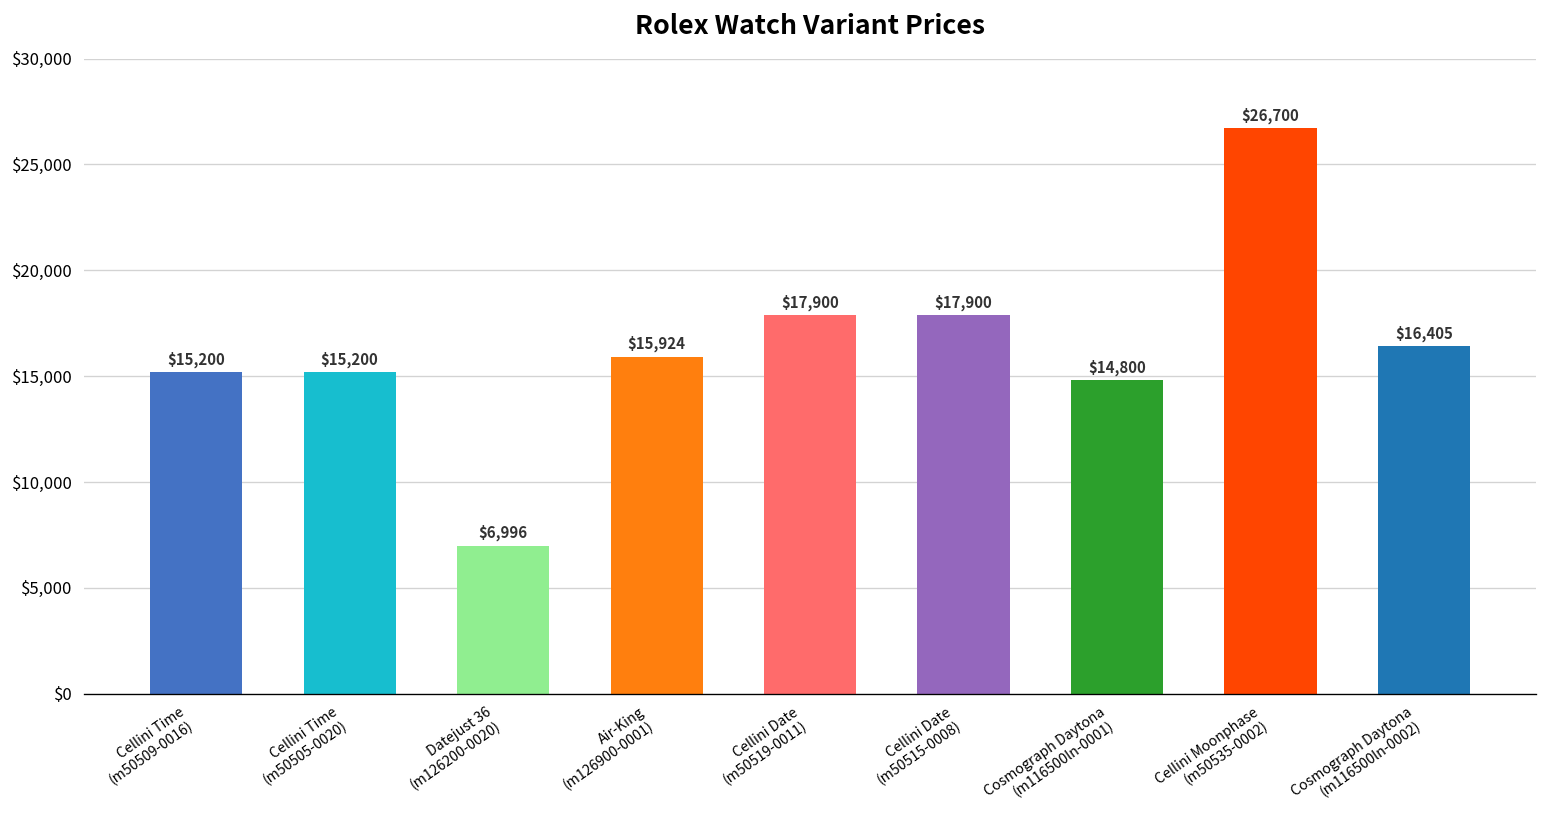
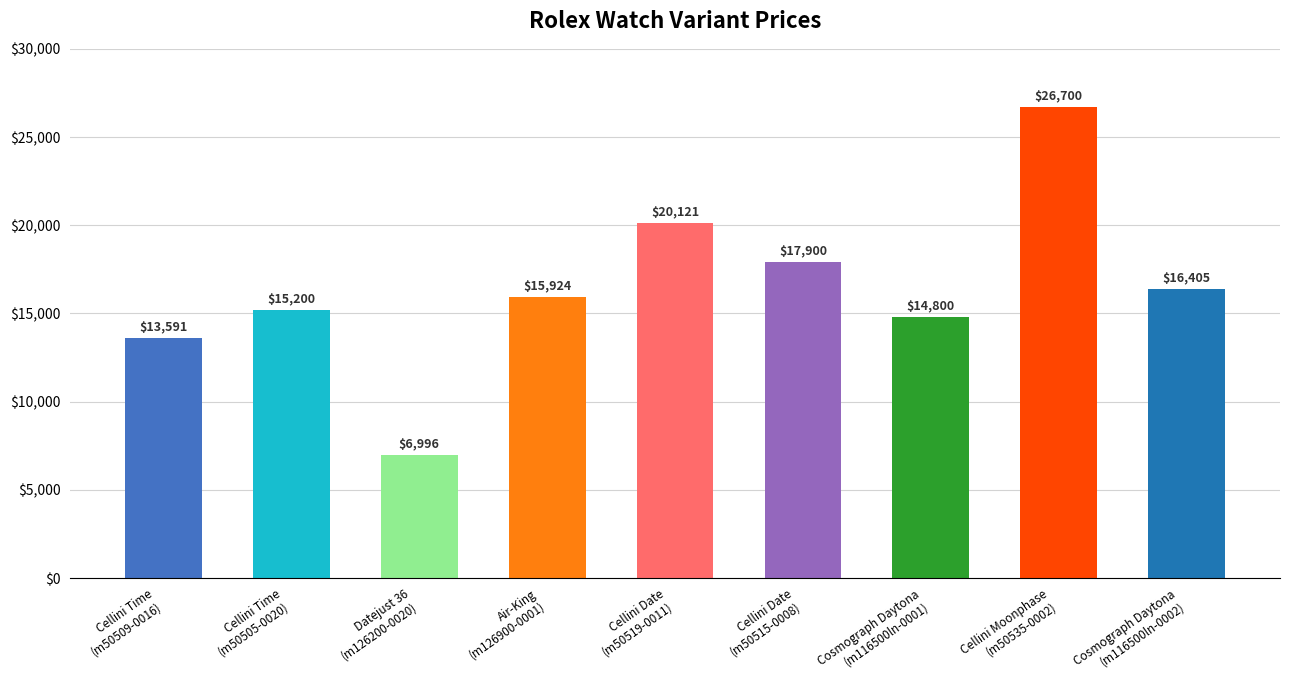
Cellini Time (m50509-0016): $15,200 -> $13,591
Cellini Date (m50519-0011): $17,900 -> $20,121
